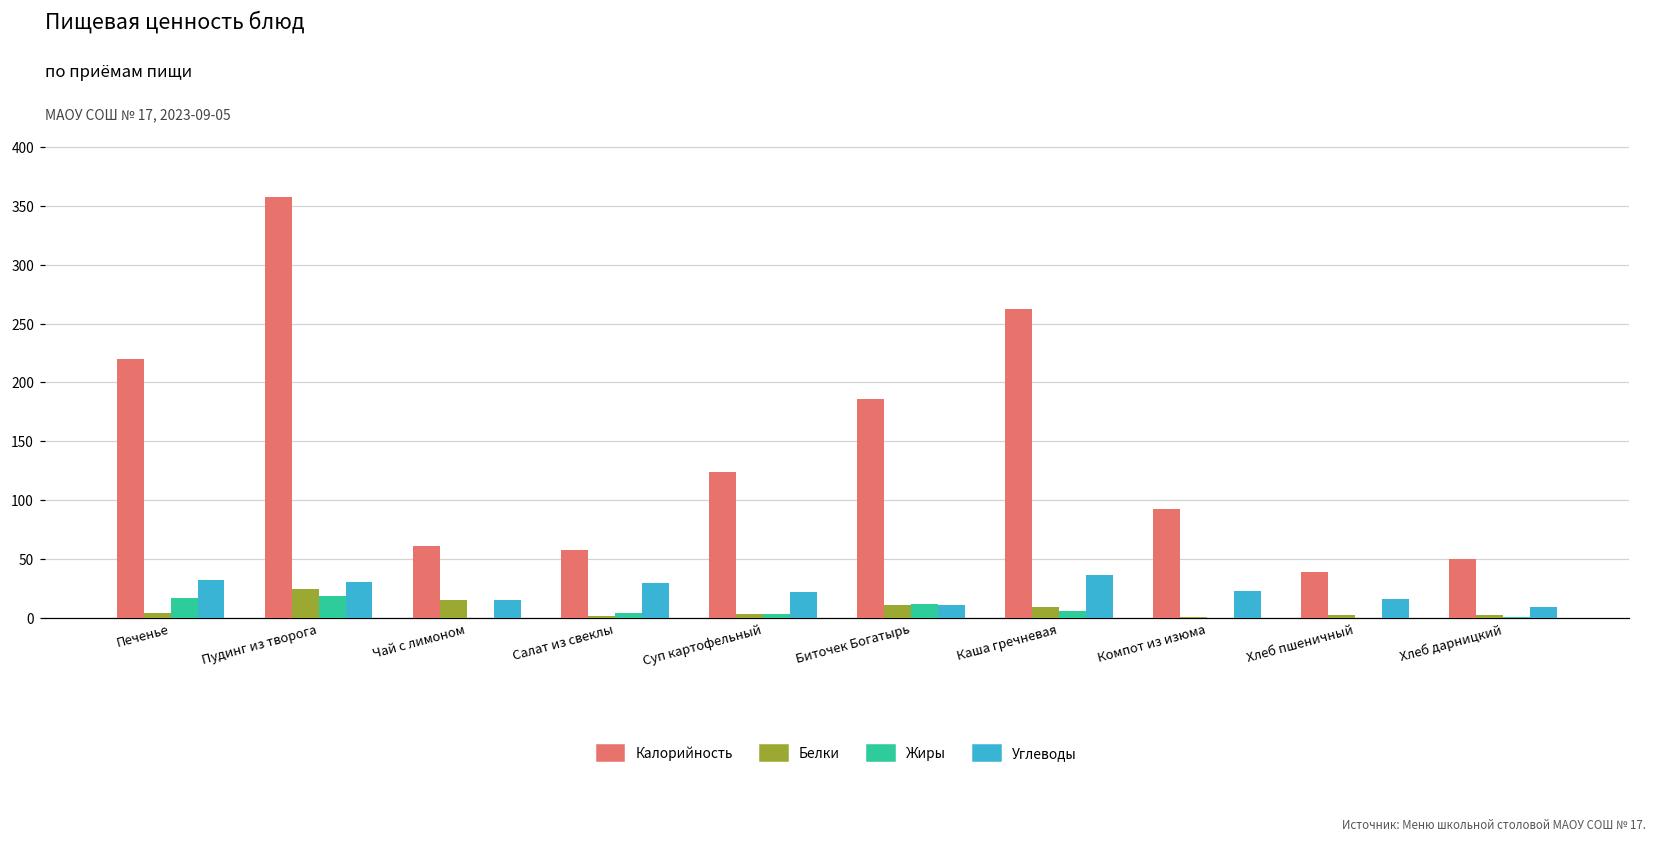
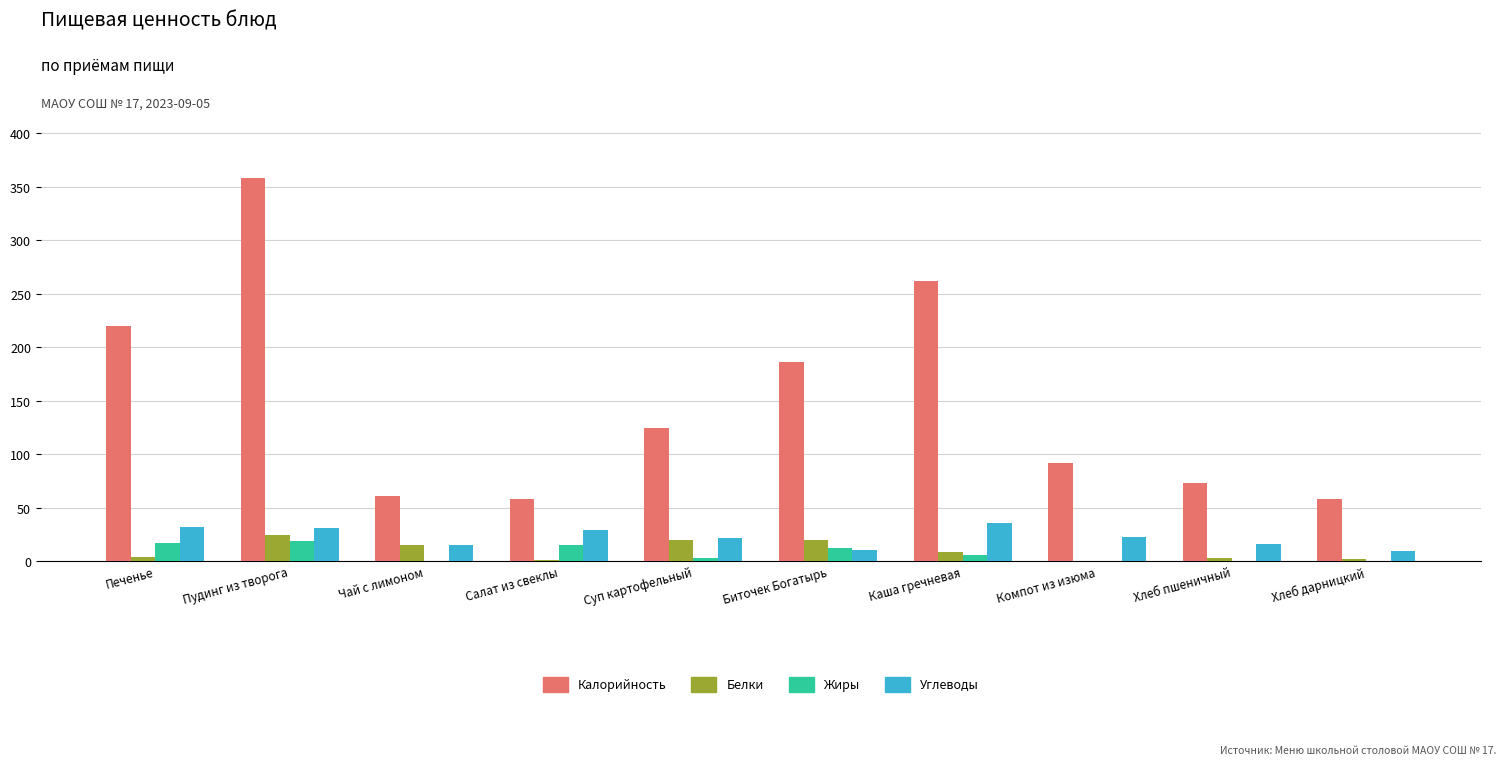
Жиры, Салат из свеклы: 4 -> 15
Белки, Суп картофельный: 3 -> 20
Белки, Биточек Богатырь: 10 -> 20
Калорийность, Хлеб пшеничный: 39 -> 73
Калорийность, Хлеб дарницкий: 50 -> 58
